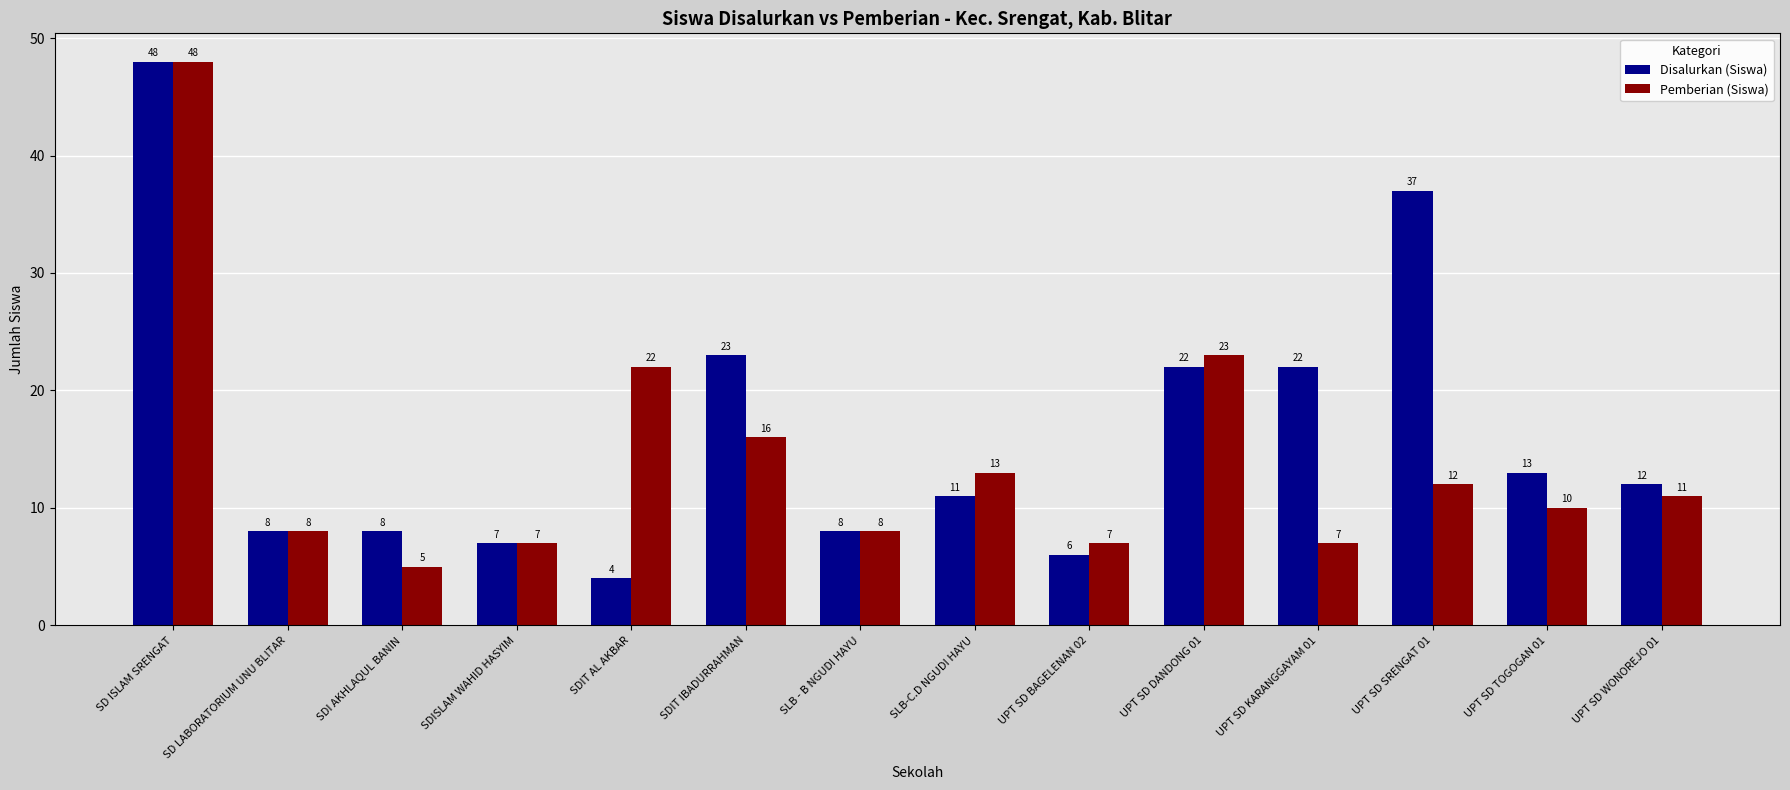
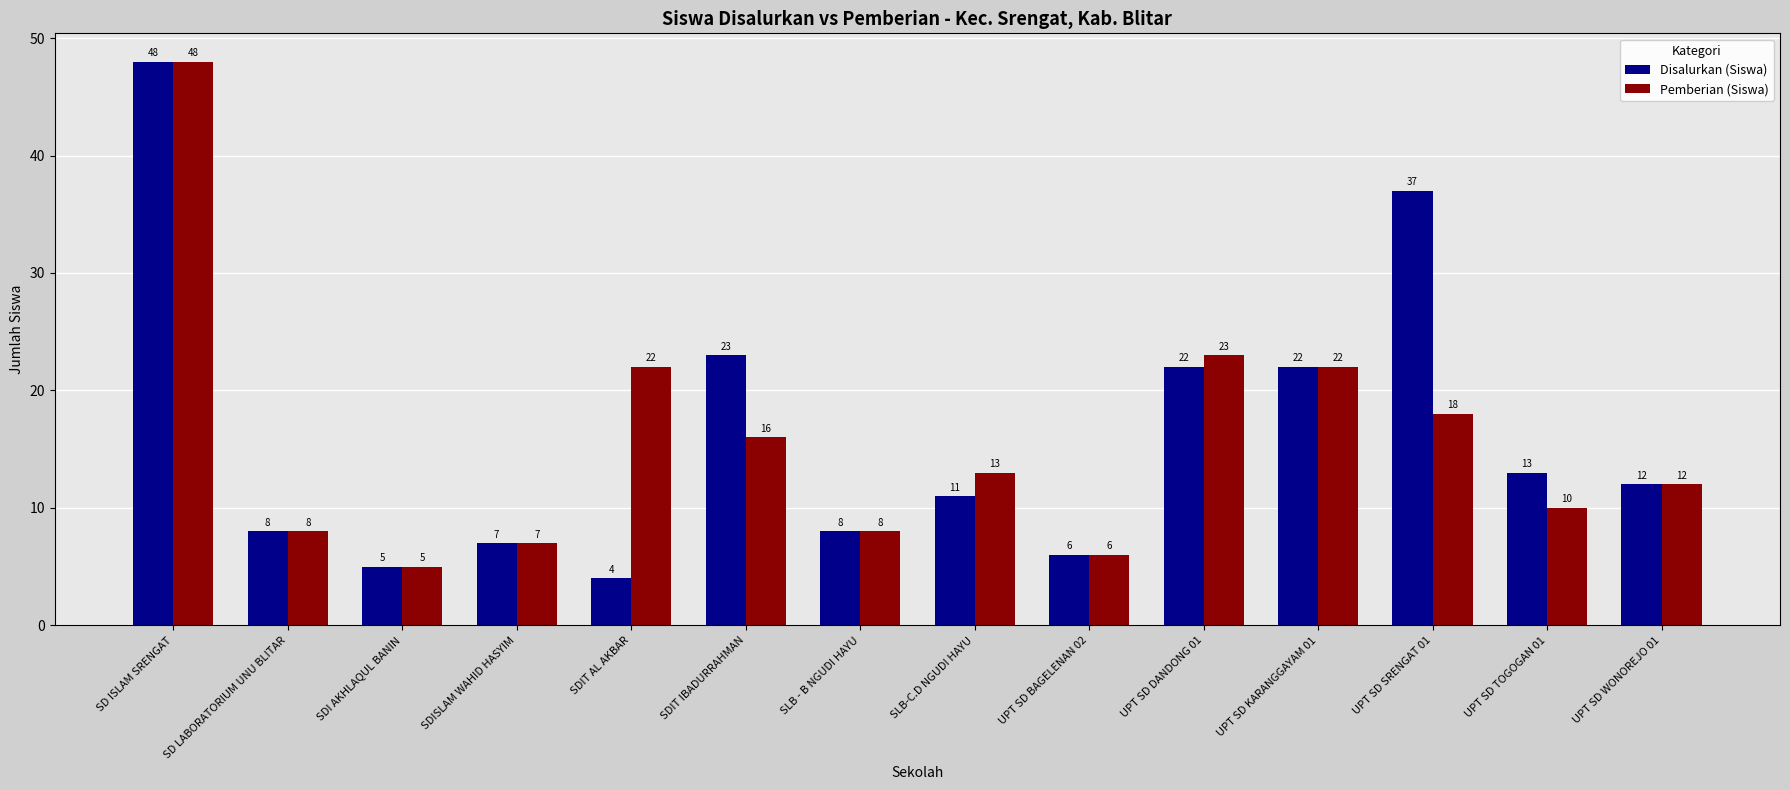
Disalurkan (Siswa), SDI AKHLAQUL BANIN: 8 -> 5
Pemberian (Siswa), UPT SD BAGELENAN 02: 7 -> 6
Pemberian (Siswa), UPT SD KARANGGAYAM 01: 7 -> 22
Pemberian (Siswa), UPT SD SRENGAT 01: 12 -> 18
Pemberian (Siswa), UPT SD WONOREJO 01: 11 -> 12
